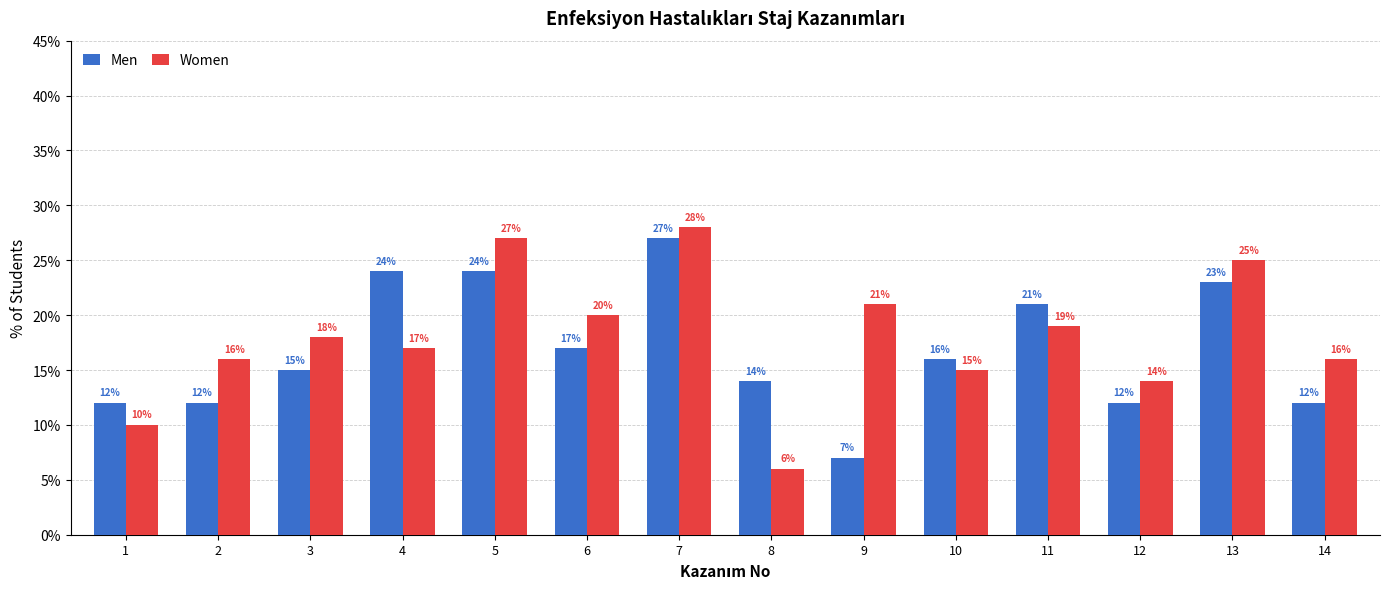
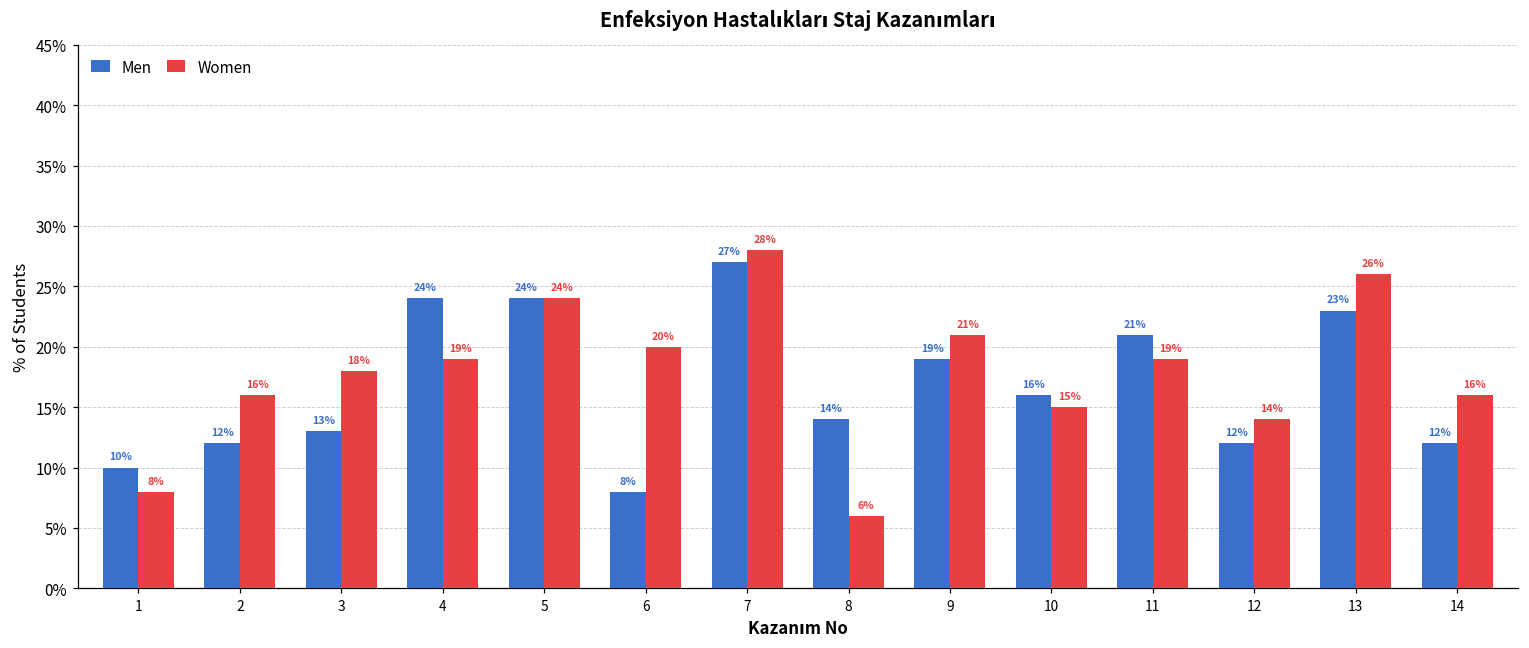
Men, 1: 12% -> 10%
Women, 1: 10% -> 8%
Men, 3: 15% -> 13%
Women, 4: 17% -> 19%
Women, 5: 27% -> 24%
Men, 6: 17% -> 8%
Men, 9: 7% -> 19%
Women, 13: 25% -> 26%
